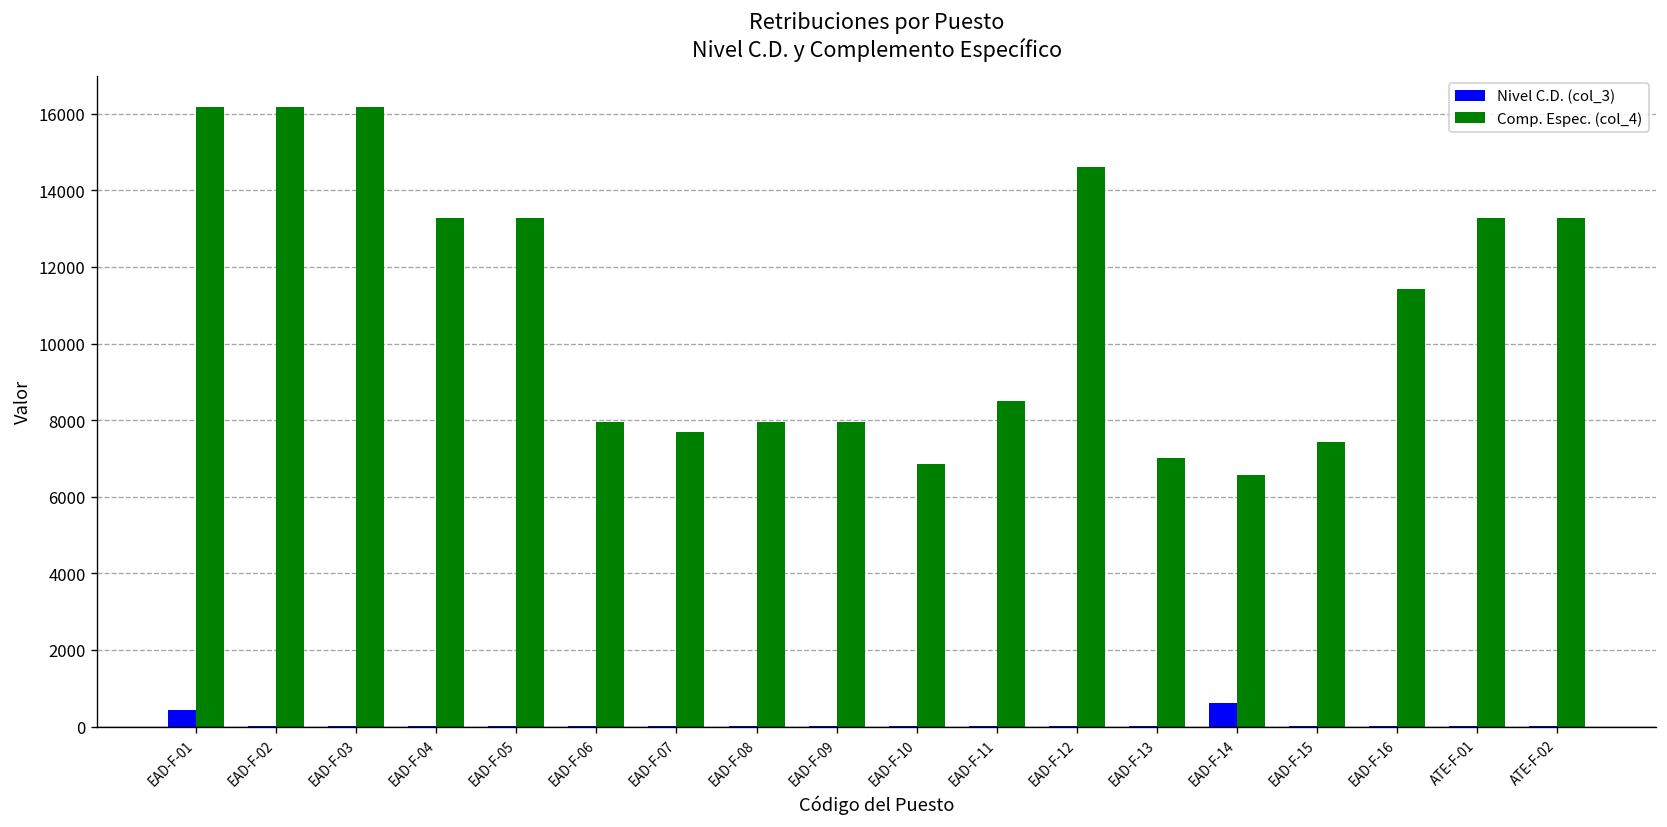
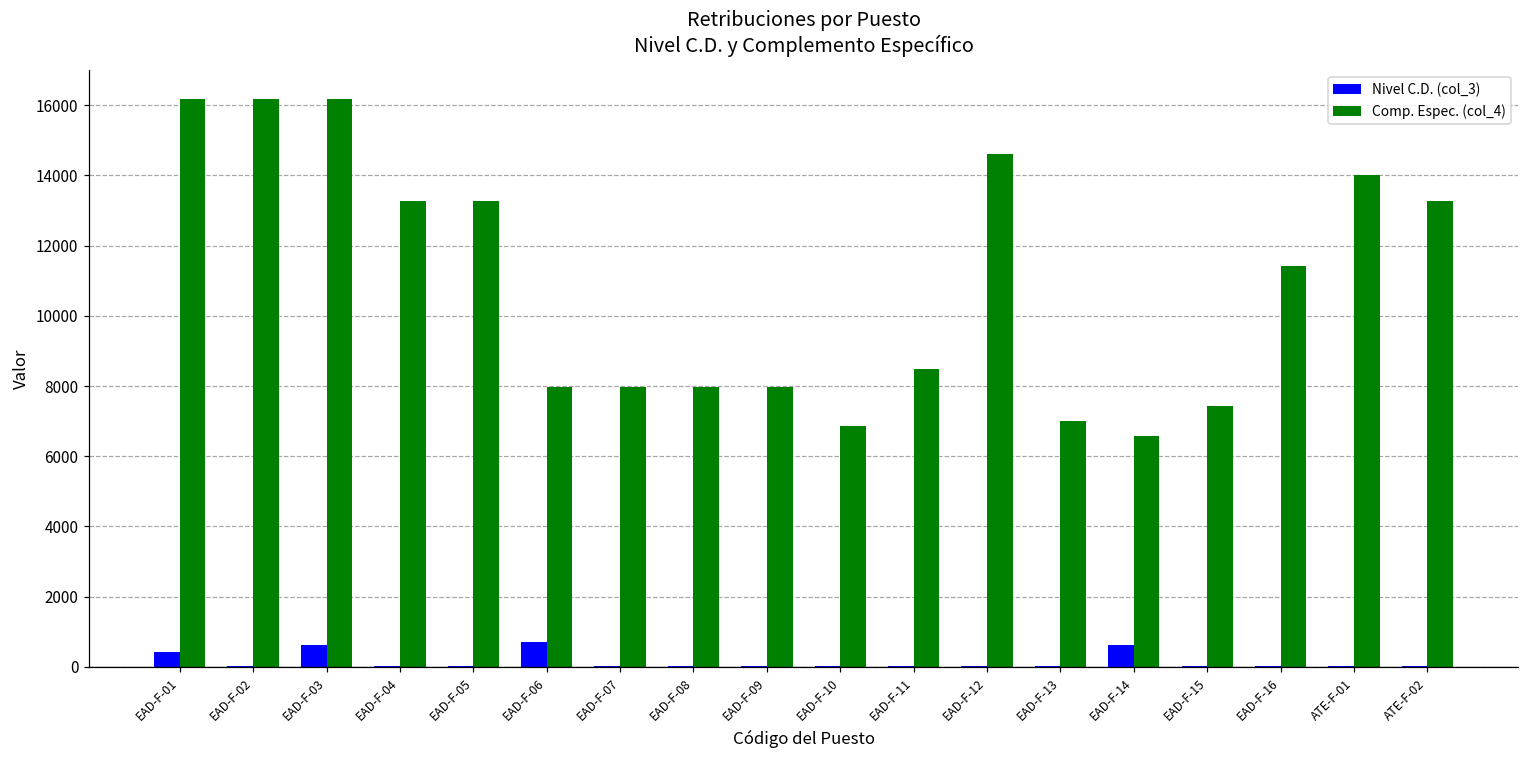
Nivel C.D. (col_3), EAD-F-03: 0 -> 600
Nivel C.D. (col_3), EAD-F-06: 0 -> 700
Comp. Espec. (col_4), EAD-F-07: 7700 -> 8000
Comp. Espec. (col_4), ATE-F-01: 13300 -> 14000
